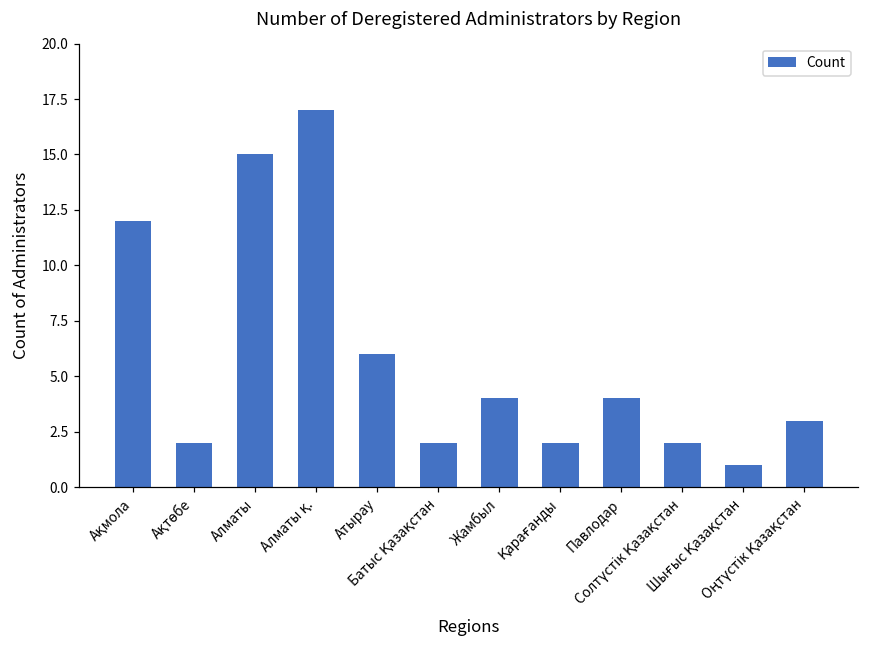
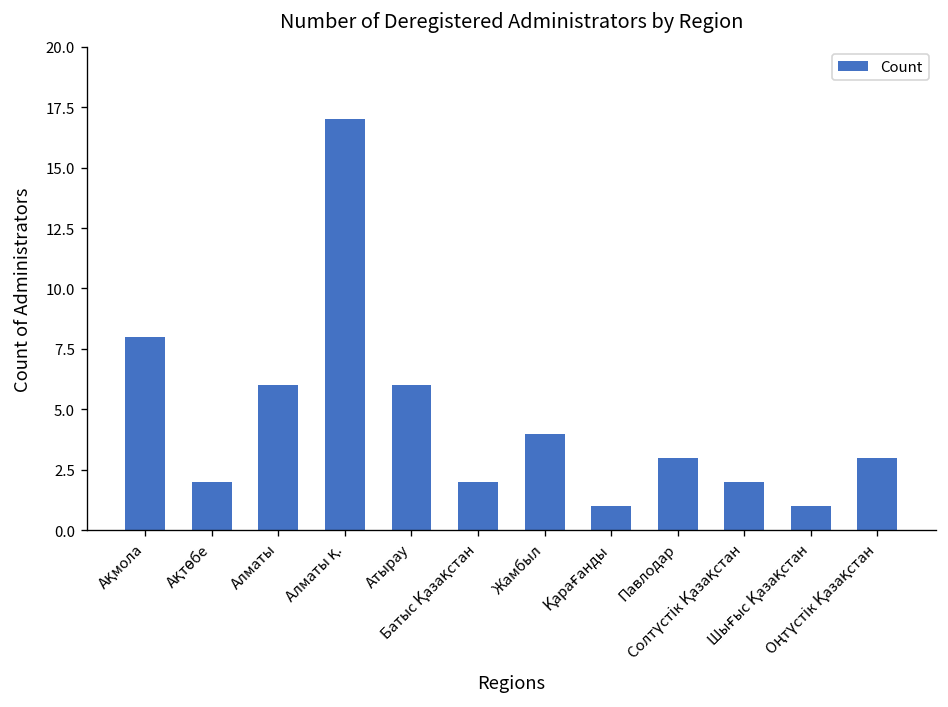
Ақмола: 12 -> 8
Алматы: 15 -> 6
Қарағанды: 2 -> 1
Павлодар: 4 -> 3
